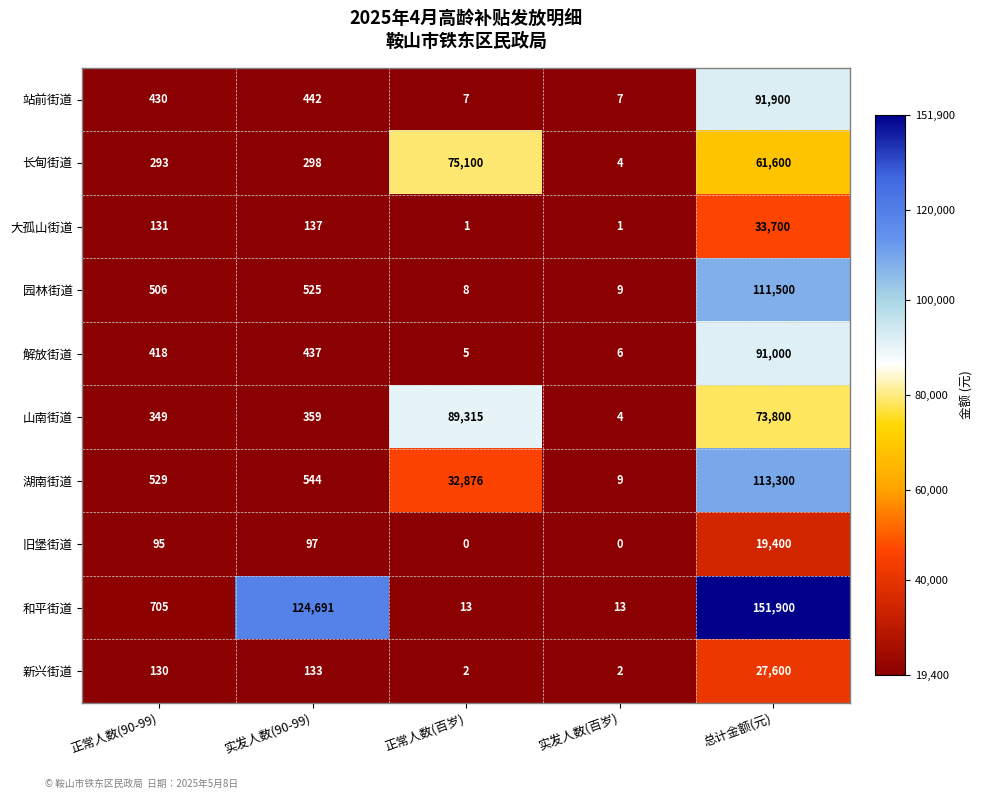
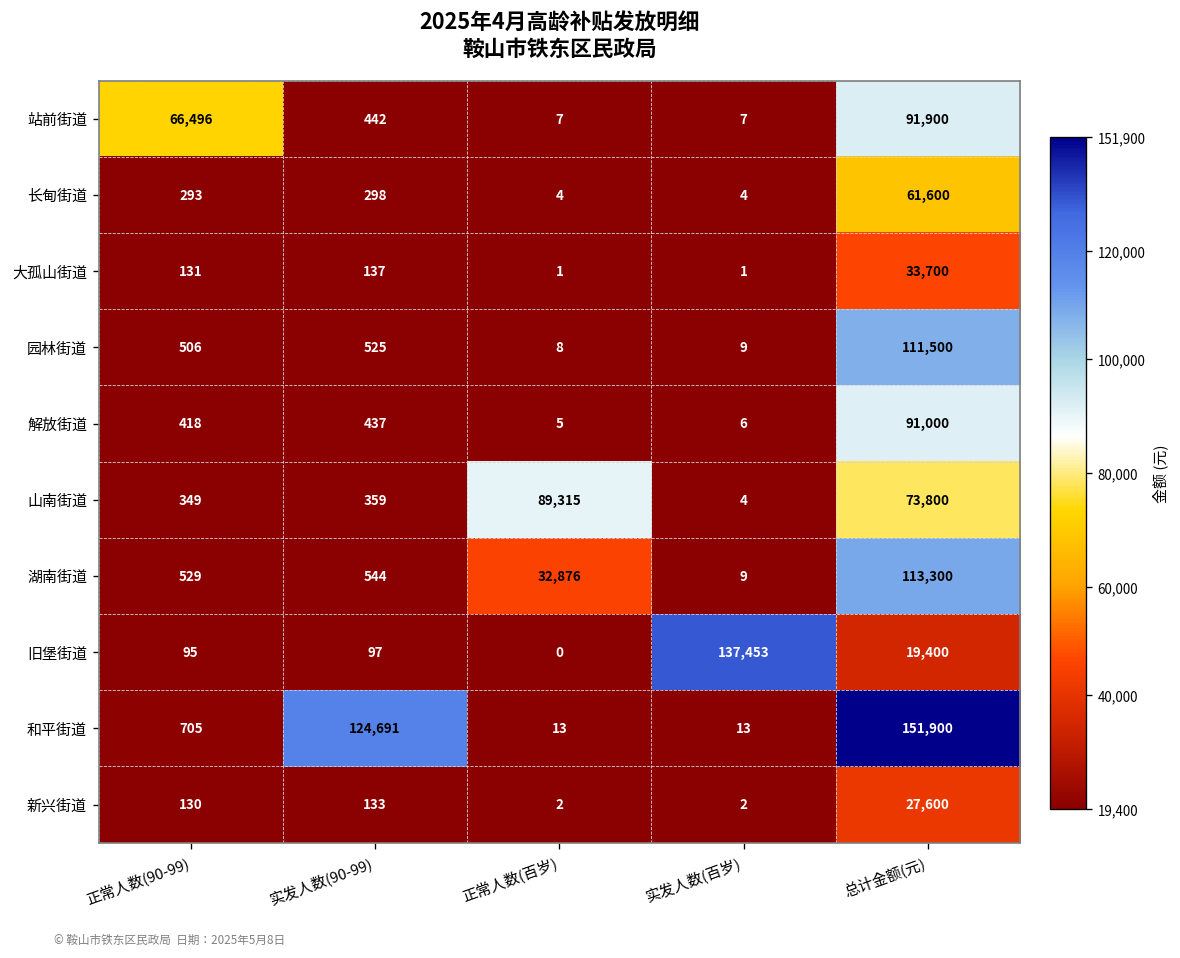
站前街道, 正常人数(90-99): 430 -> 66,496
长甸街道, 正常人数(百岁): 75,100 -> 4
旧堡街道, 实发人数(百岁): 0 -> 137,453
